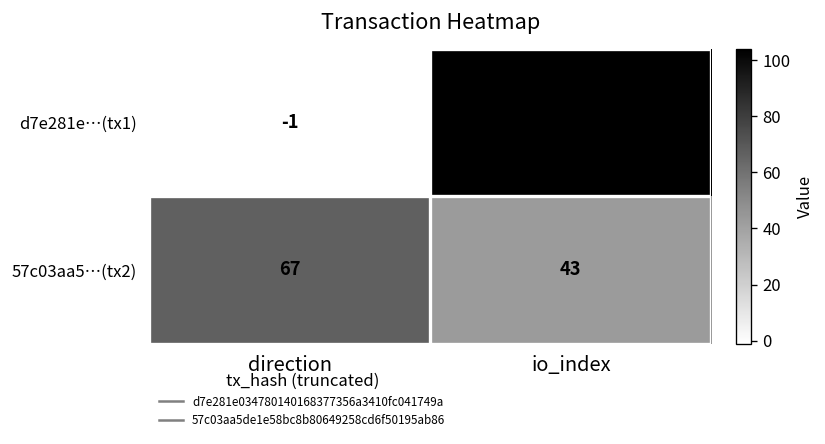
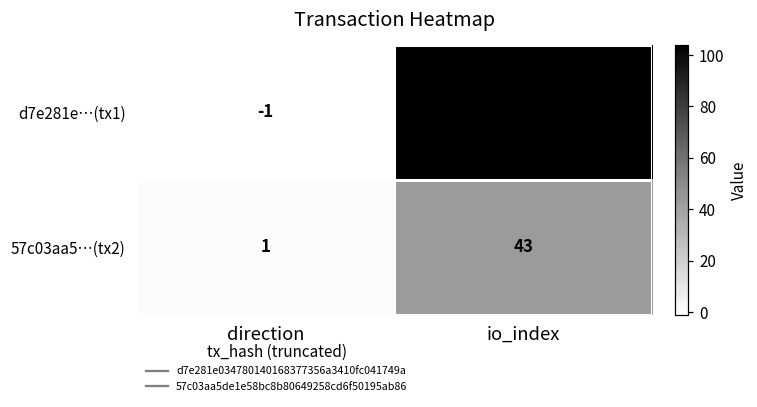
57c03aa5…(tx2), direction: 67 -> 1
